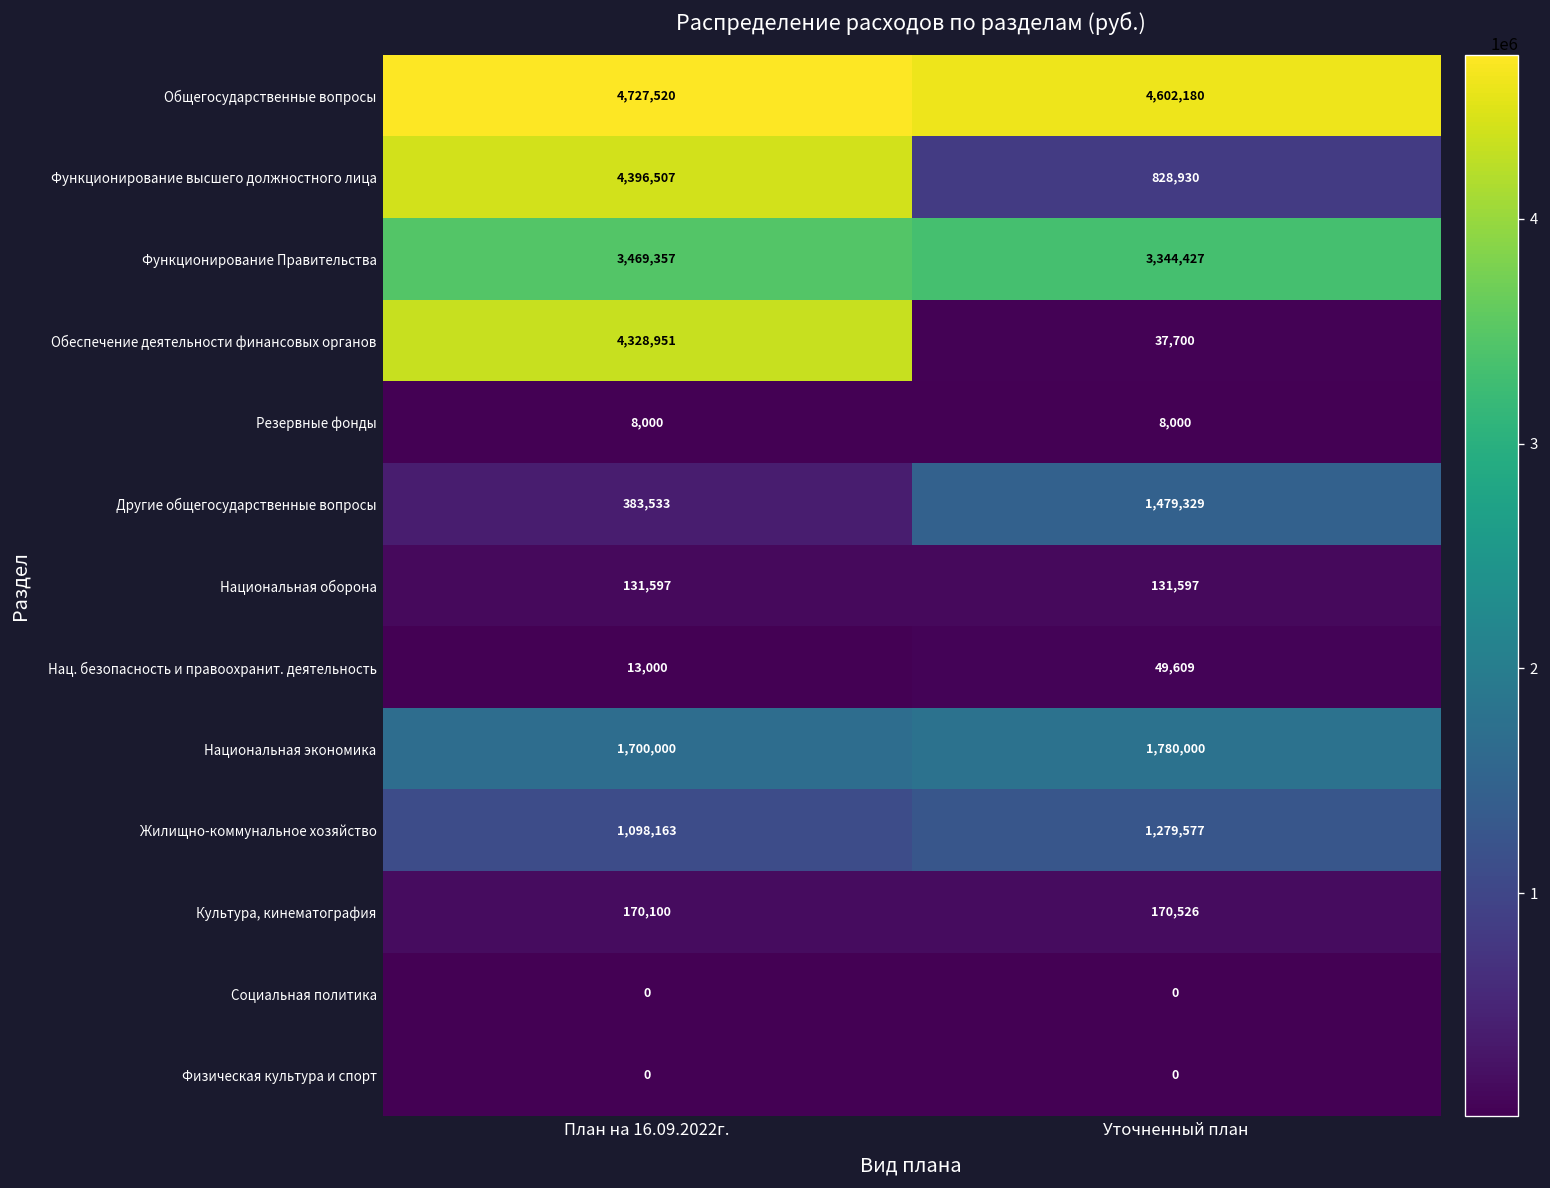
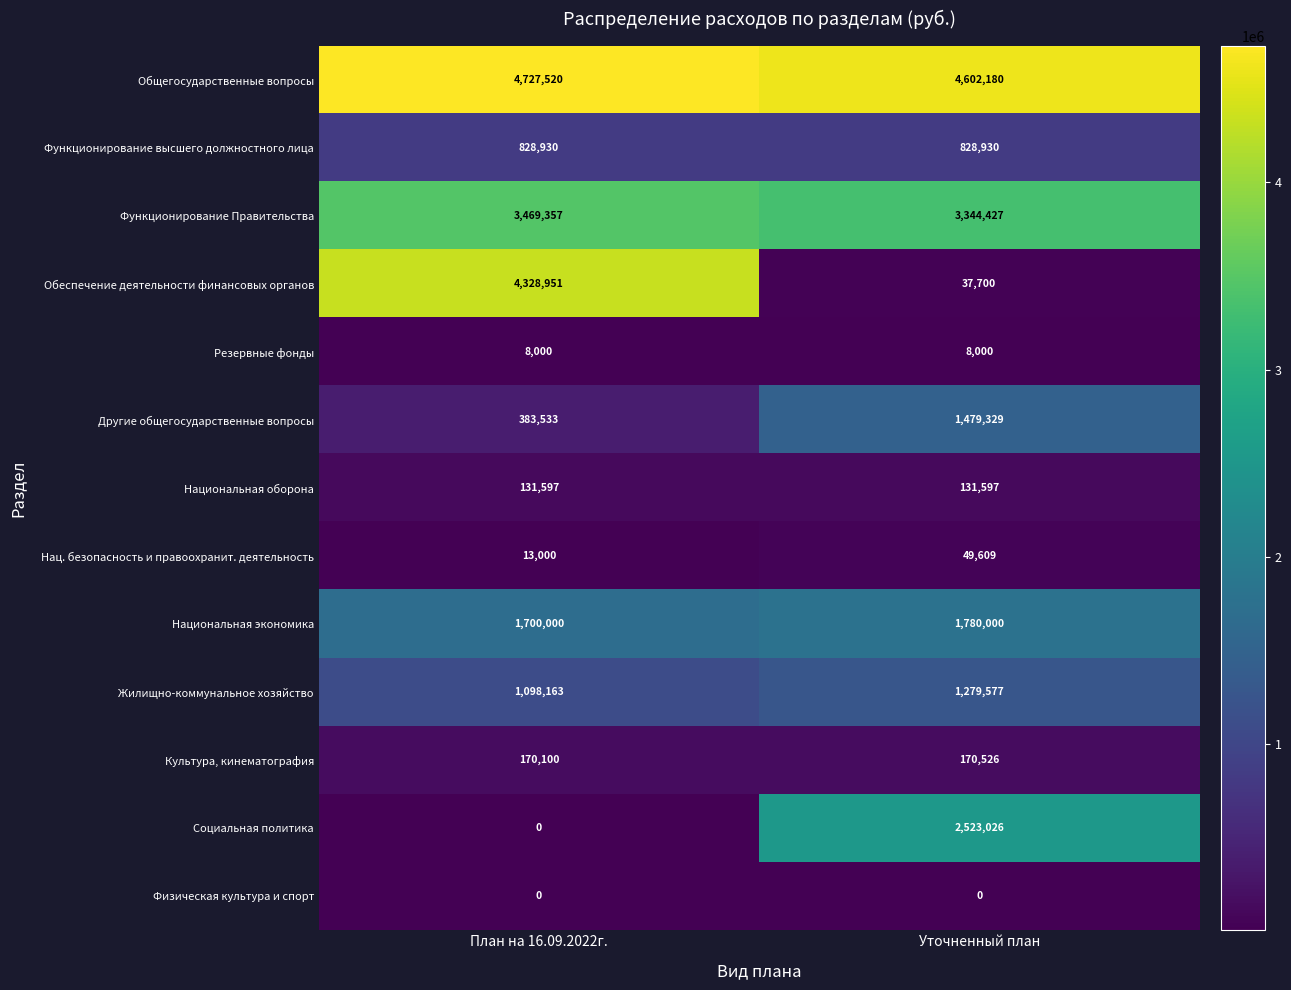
Функционирование высшего должностного лица, План на 16.09.2022г.: 4,396,507 -> 828,930
Социальная политика, Уточненный план: 0 -> 2,523,026
